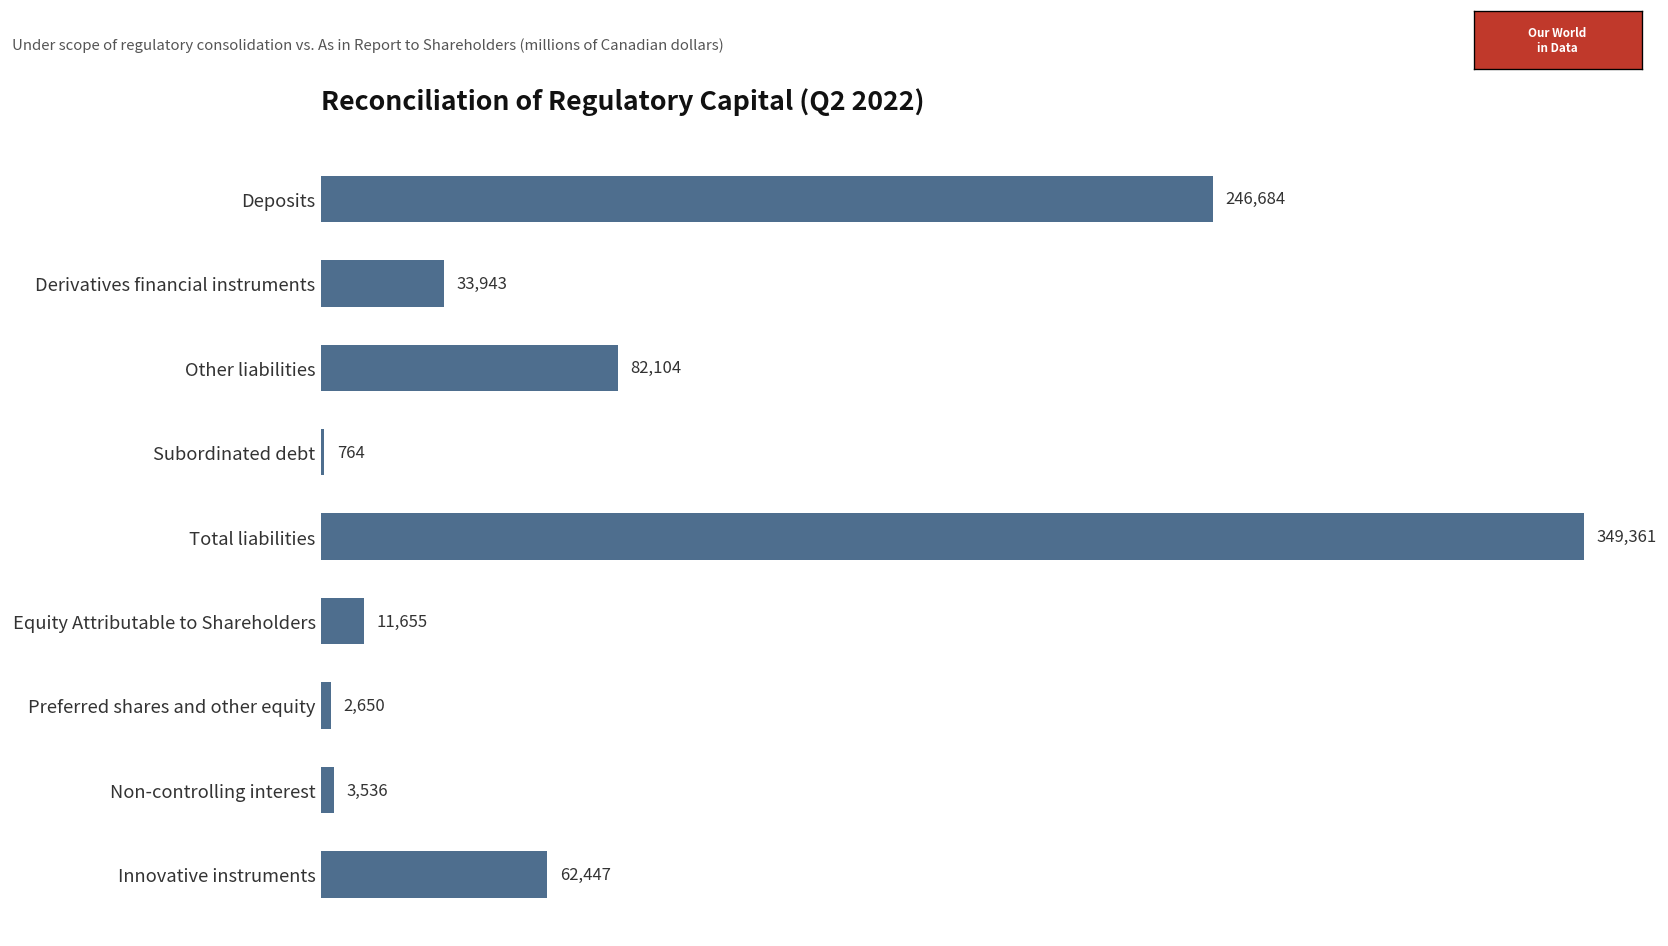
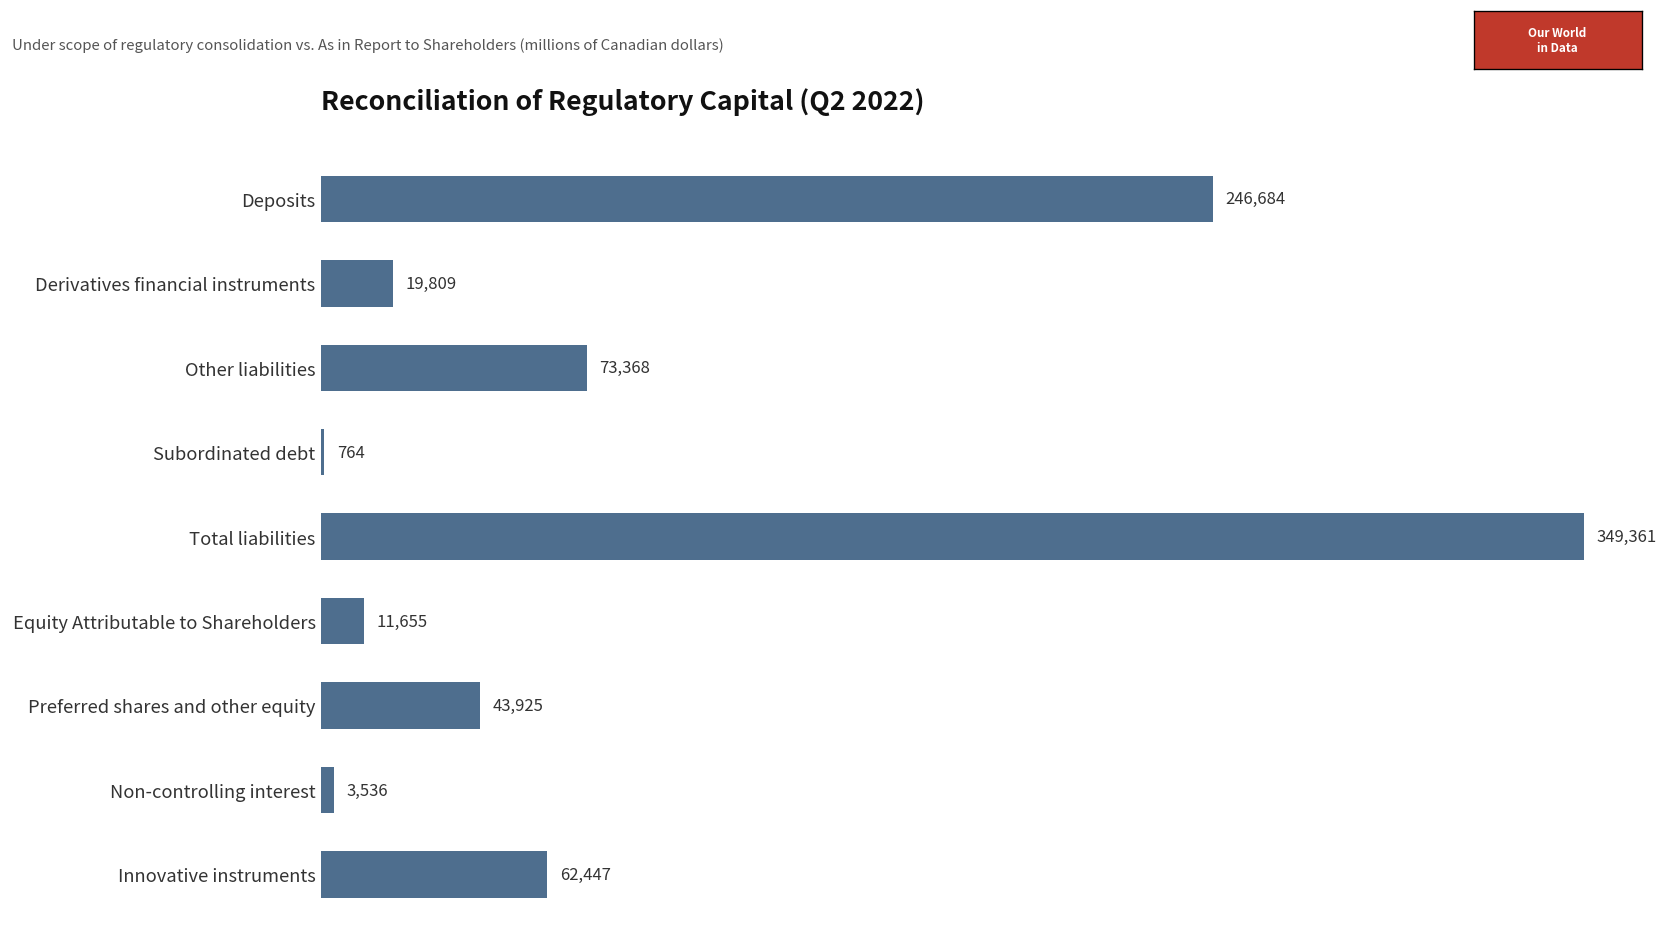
Derivatives financial instruments: 33,943 -> 19,809
Other liabilities: 82,104 -> 73,368
Preferred shares and other equity: 2,650 -> 43,925
